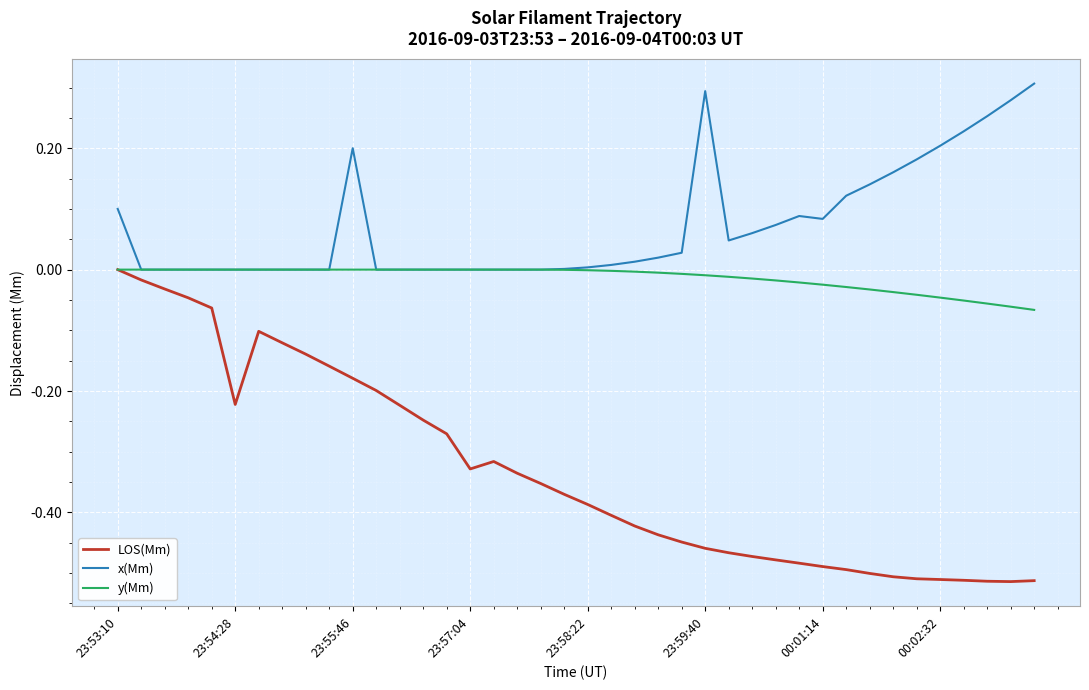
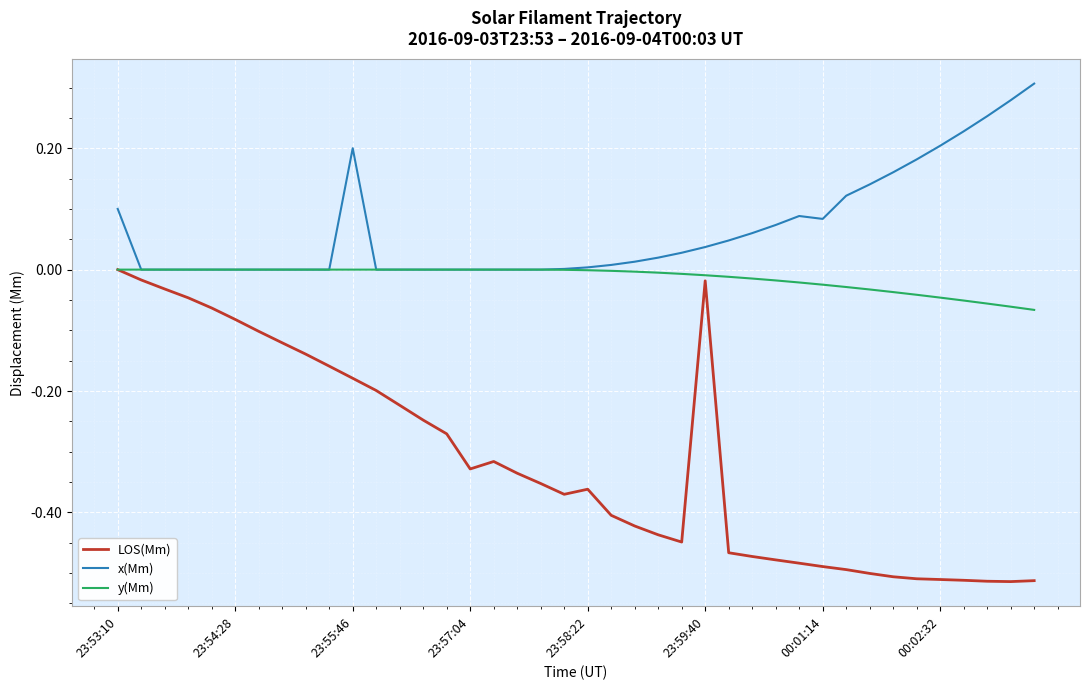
LOS(Mm), 23:54:28: -0.22 -> -0.08
LOS(Mm), 23:58:22: -0.39 -> -0.36
LOS(Mm), 23:59:40: -0.46 -> -0.02
x(Mm), 23:59:40: 0.29 -> 0.04
